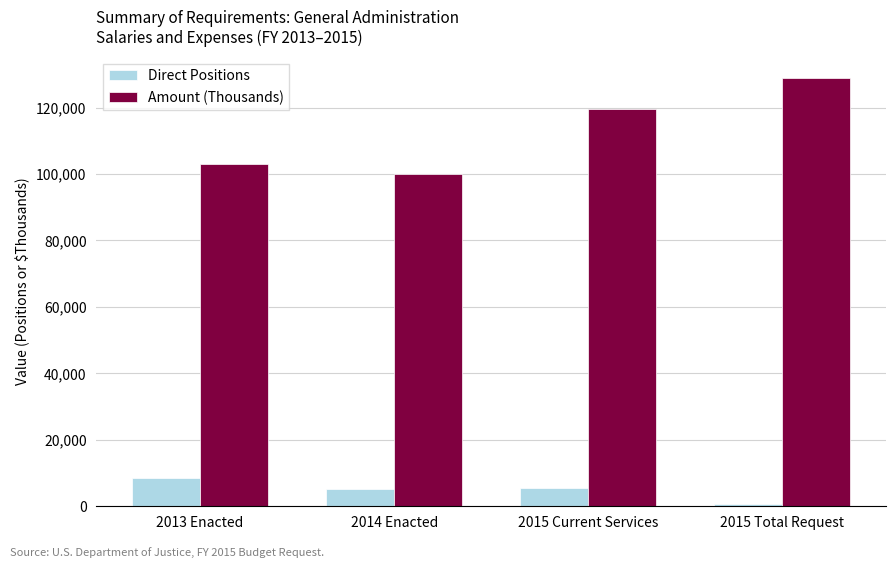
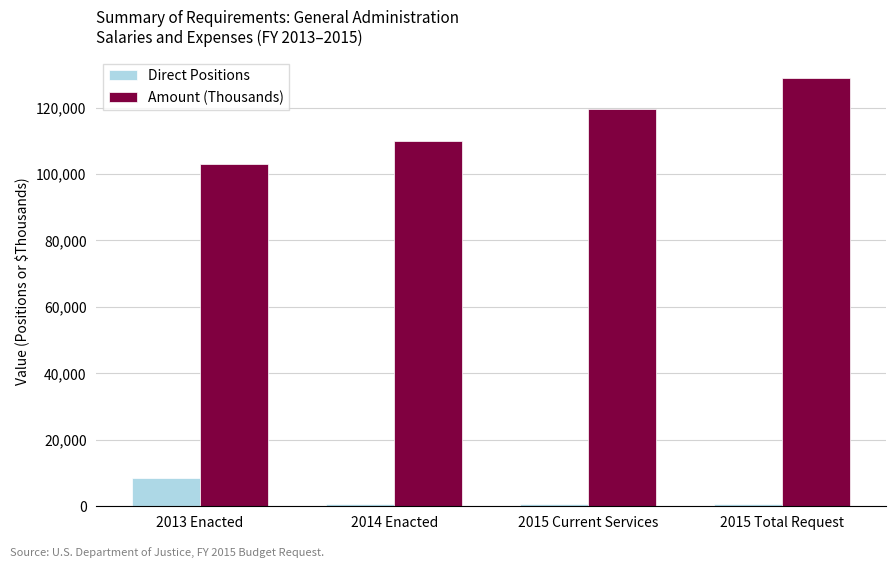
Direct Positions, 2014 Enacted: 5,000 -> 1,000
Amount (Thousands), 2014 Enacted: 100,000 -> 110,000
Direct Positions, 2015 Current Services: 5,000 -> 1,000
